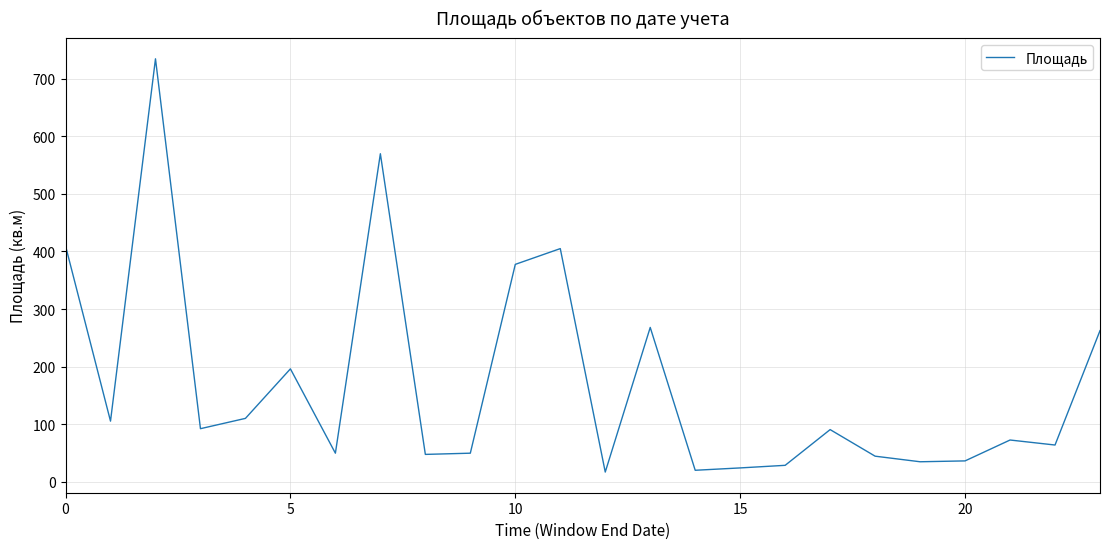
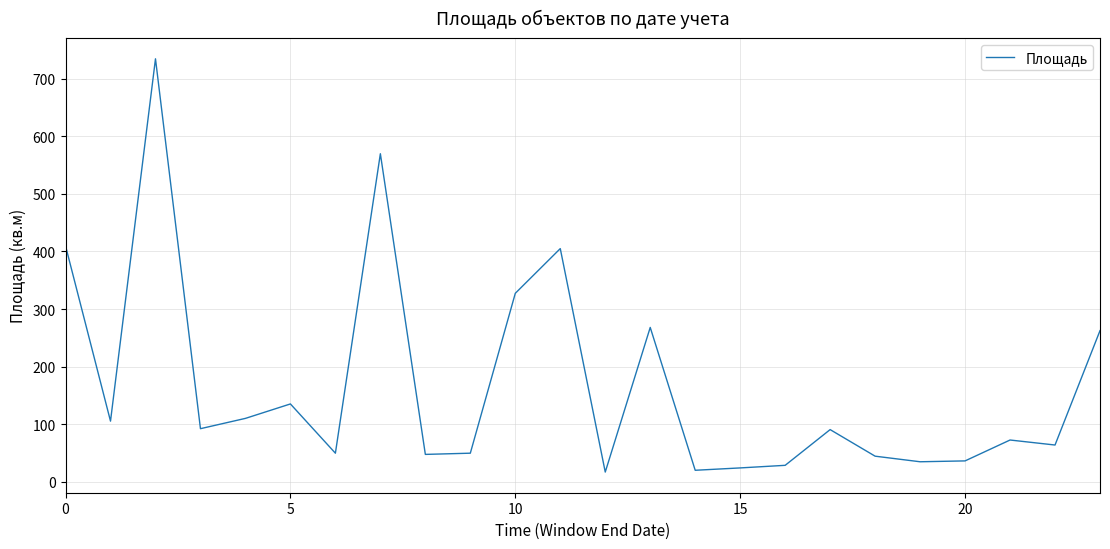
5: 200 -> 140
10: 380 -> 330
